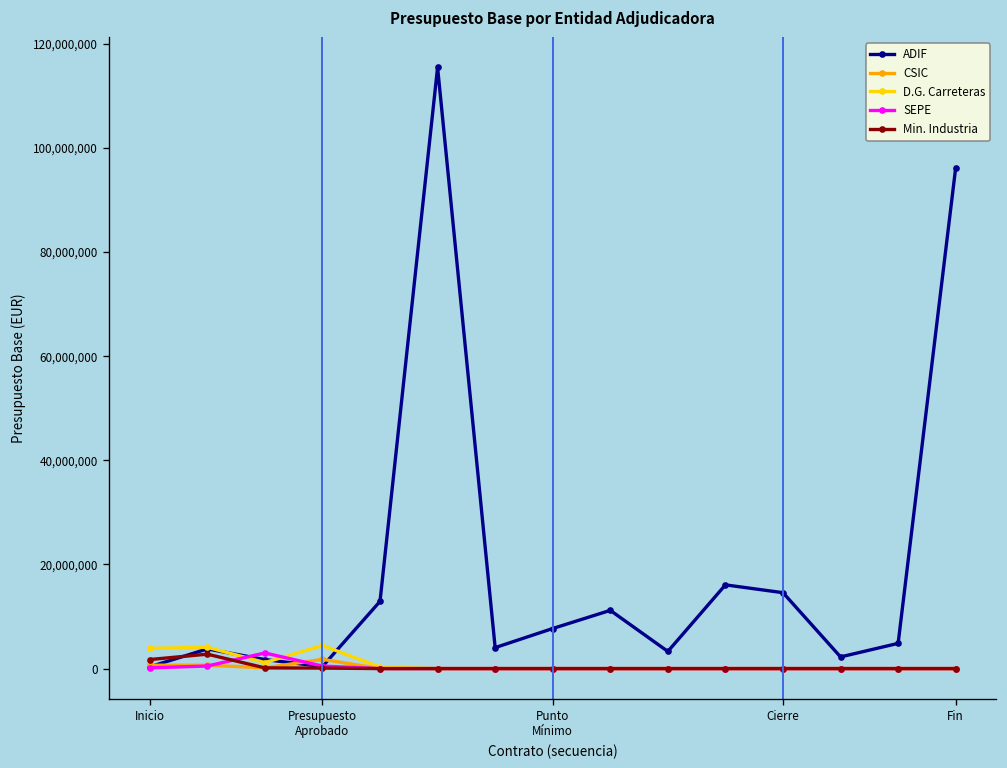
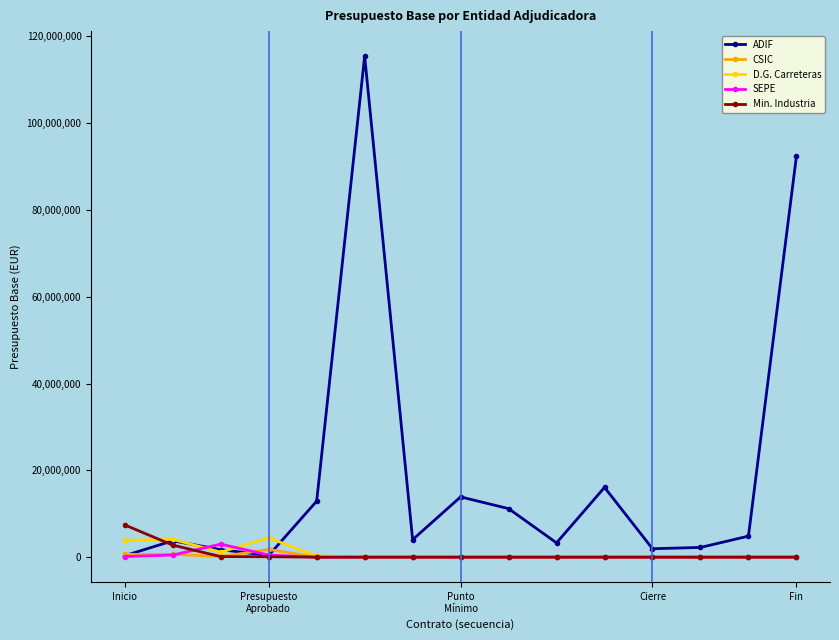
Min. Industria, Inicio: 2,000,000 -> 7,000,000
ADIF, Punto Mínimo: 8,000,000 -> 14,000,000
ADIF, Cierre: 15,000,000 -> 2,000,000
ADIF, Fin: 96,000,000 -> 92,000,000
